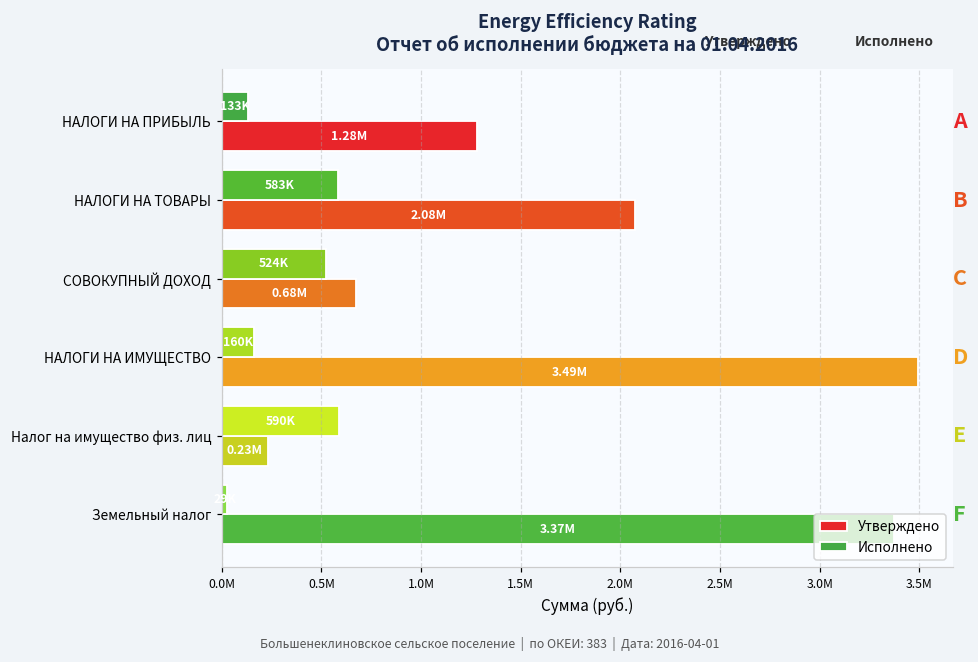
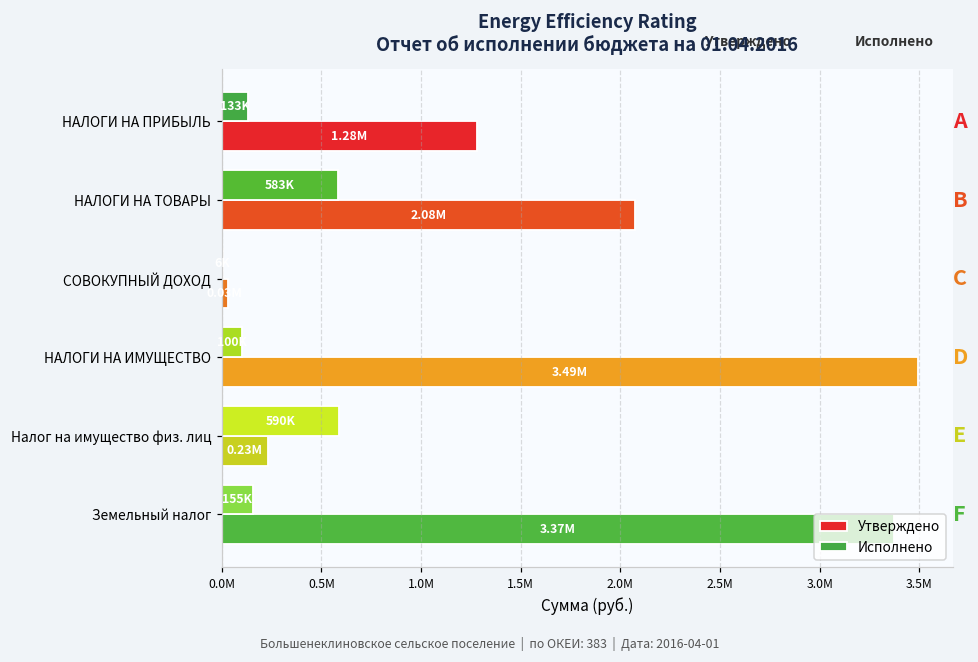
Исполнено, СОВОКУПНЫЙ ДОХОД: 520000 -> 10000
Утверждено, СОВОКУПНЫЙ ДОХОД: 680000 -> 30000
Исполнено, НАЛОГИ НА ИМУЩЕСТВО: 160K -> 100K
Исполнено, Земельный налог: 30000 -> 160000
